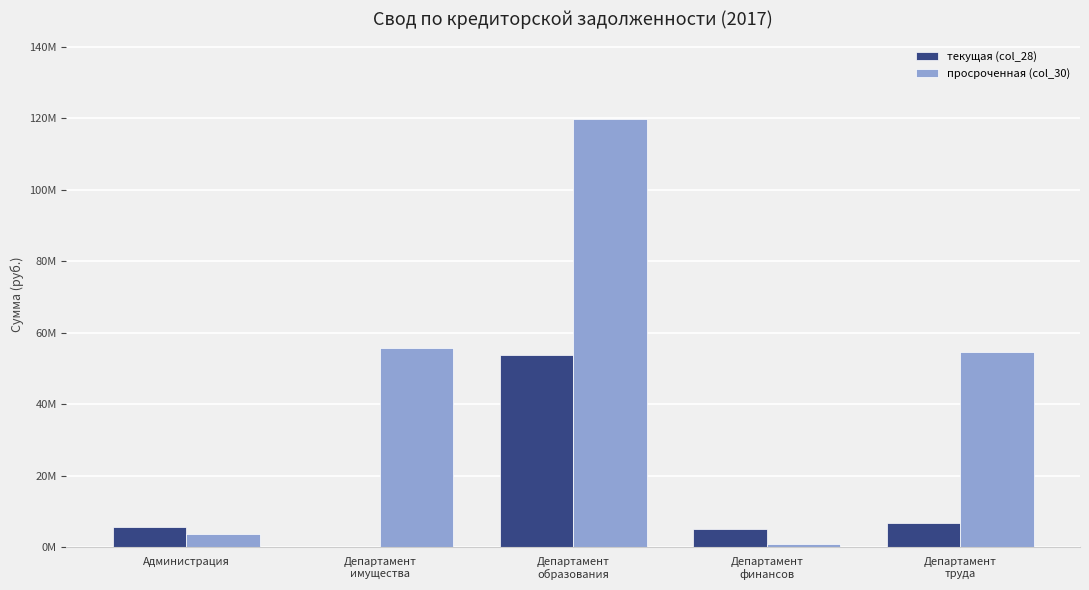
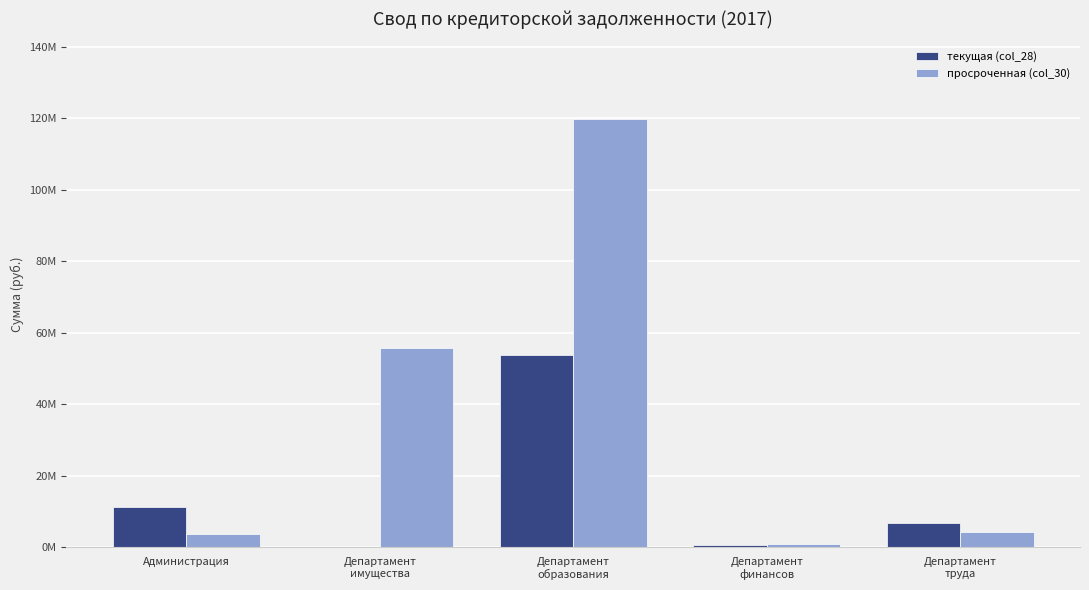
текущая (col_28), Администрация: 6000000 -> 11000000
текущая (col_28), Департамент финансов: 5000000 -> 1000000
просроченная (col_30), Департамент труда: 55000000 -> 4000000
